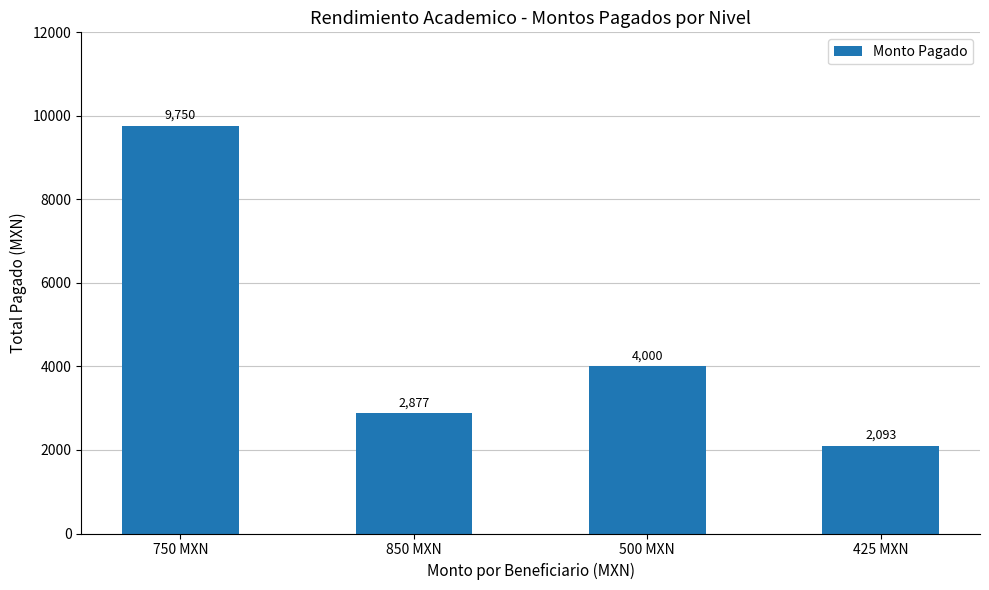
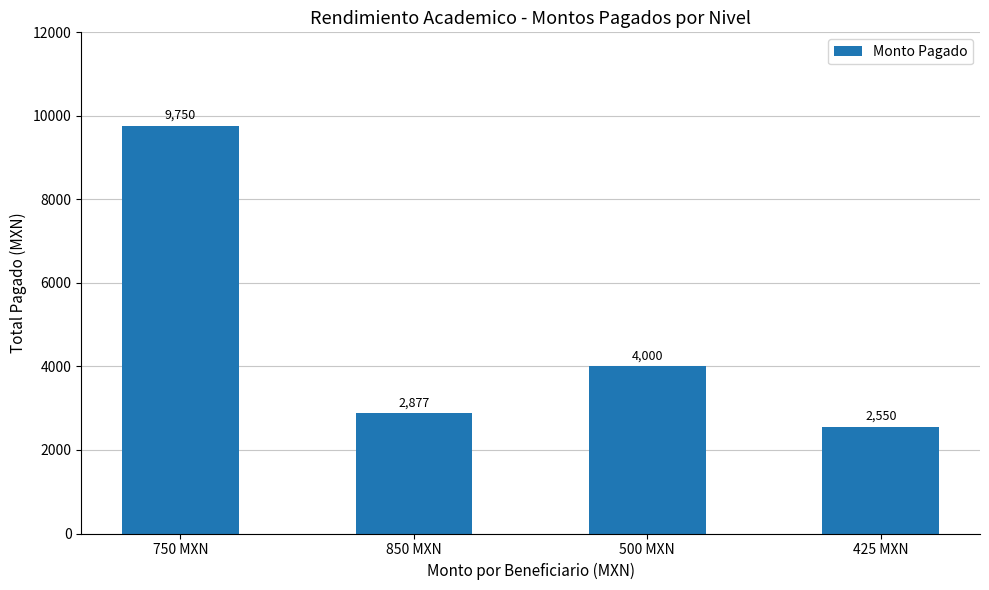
425 MXN: 2,093 -> 2,550
